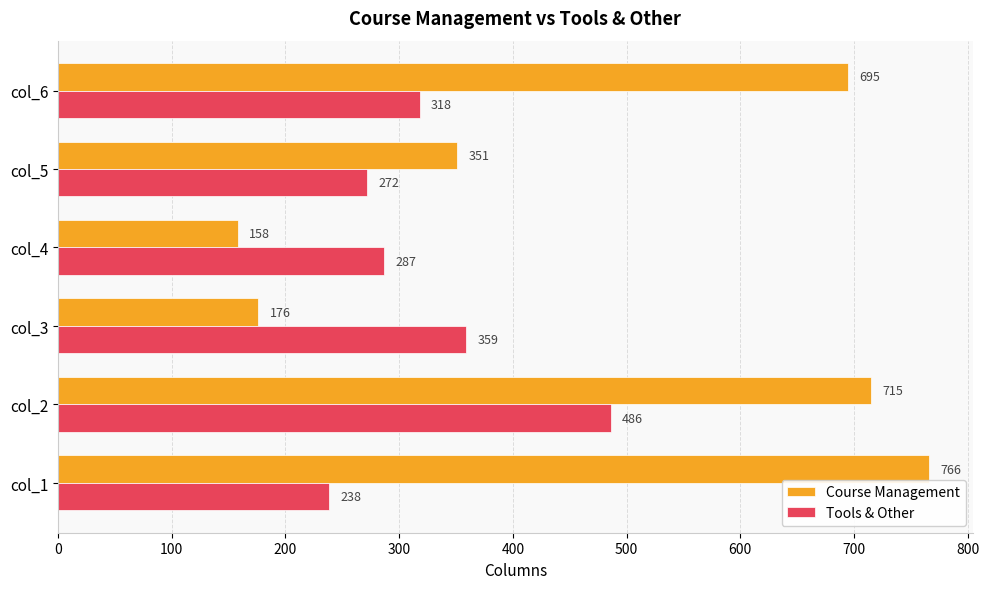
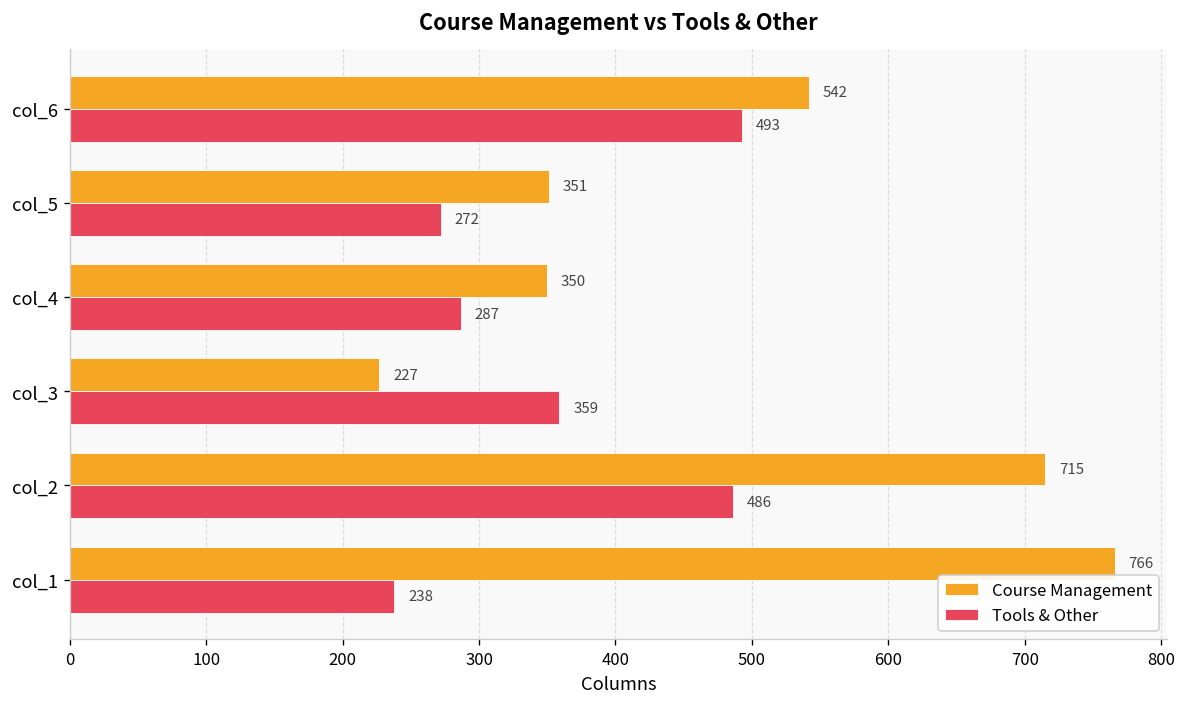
Course Management, col_6: 695 -> 542
Tools & Other, col_6: 318 -> 493
Course Management, col_4: 158 -> 350
Course Management, col_3: 176 -> 227
